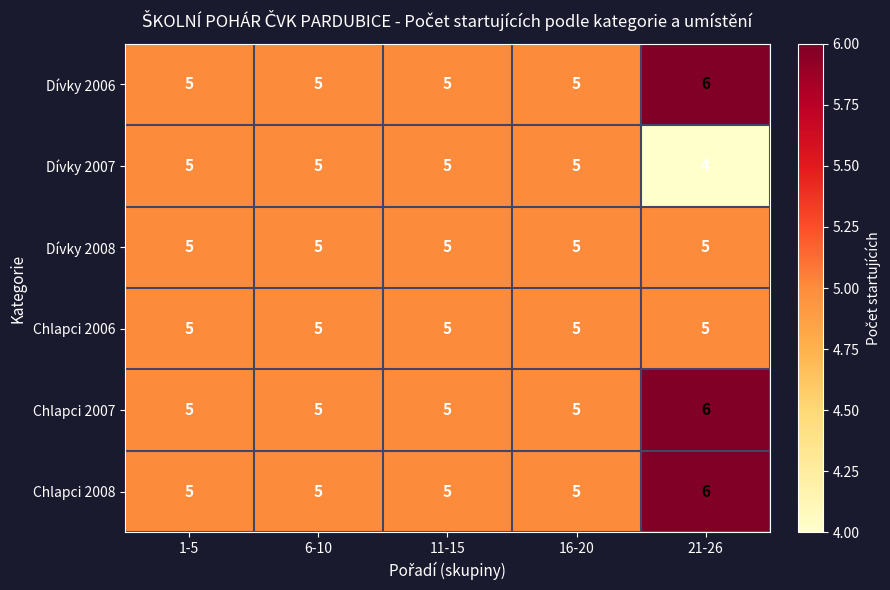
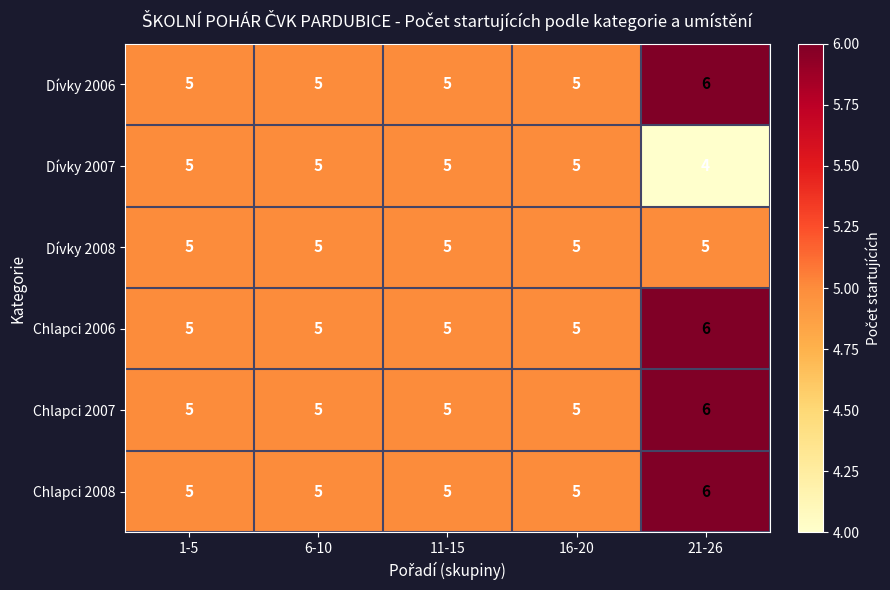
Chlapci 2006, 21-26: 5 -> 6
